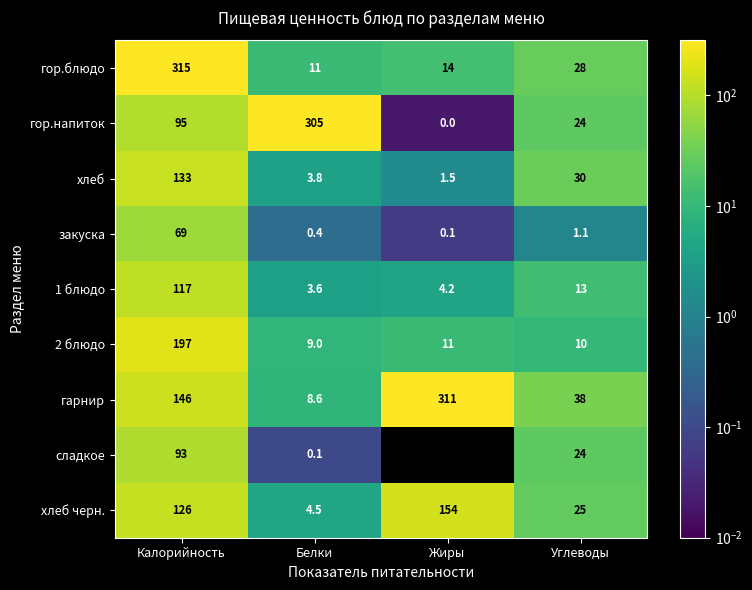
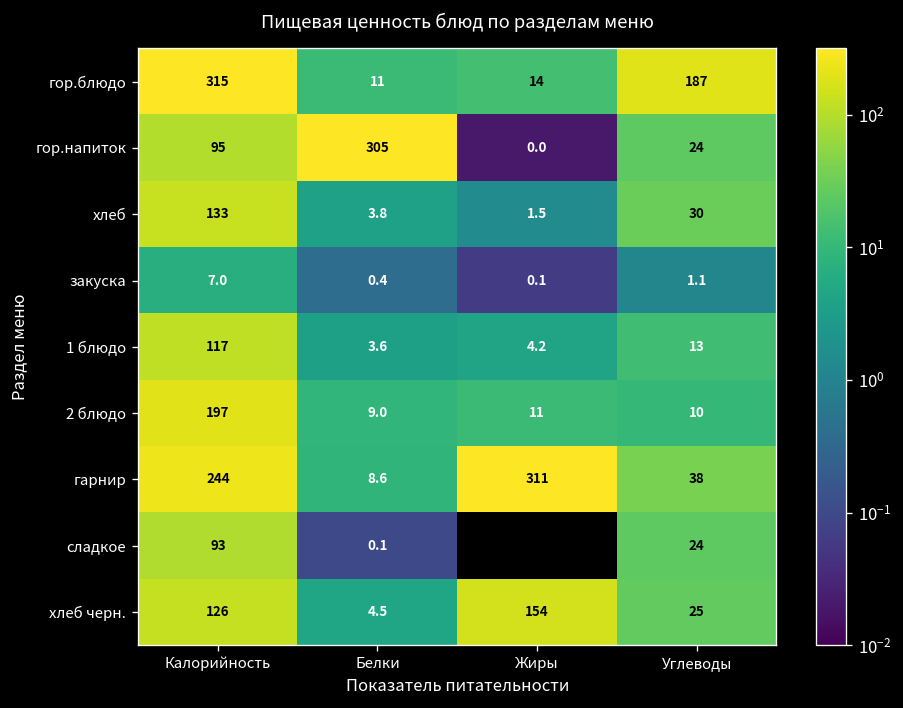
гор.блюдо, Углеводы: 28 -> 187
закуска, Калорийность: 69 -> 7.0
гарнир, Калорийность: 146 -> 244
